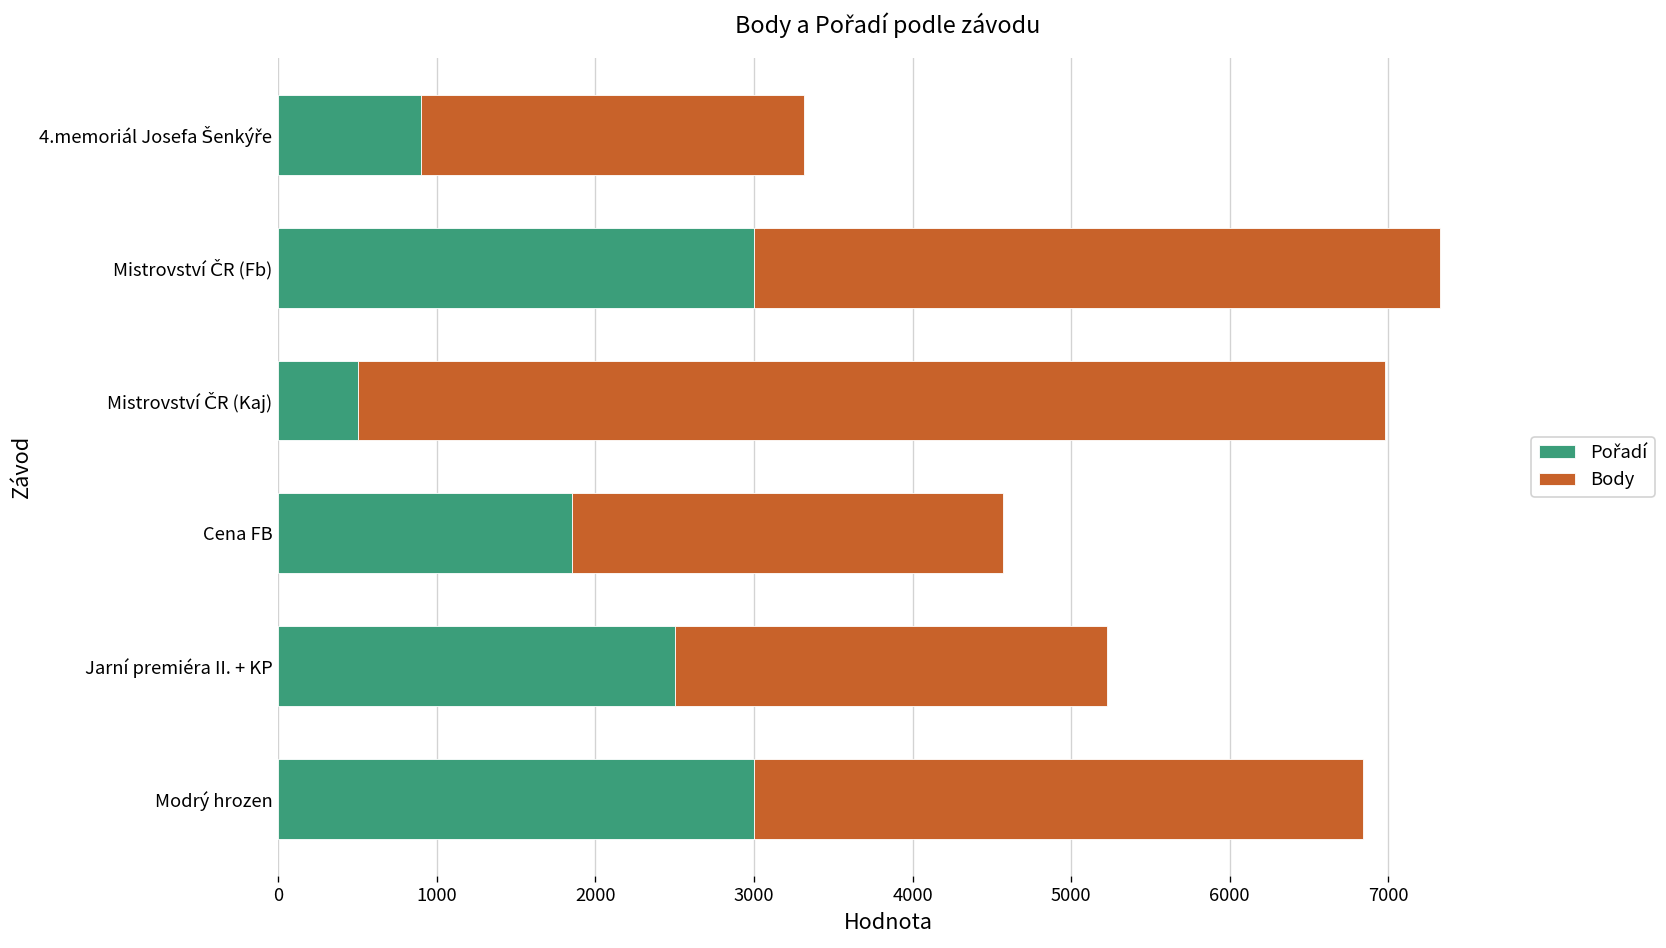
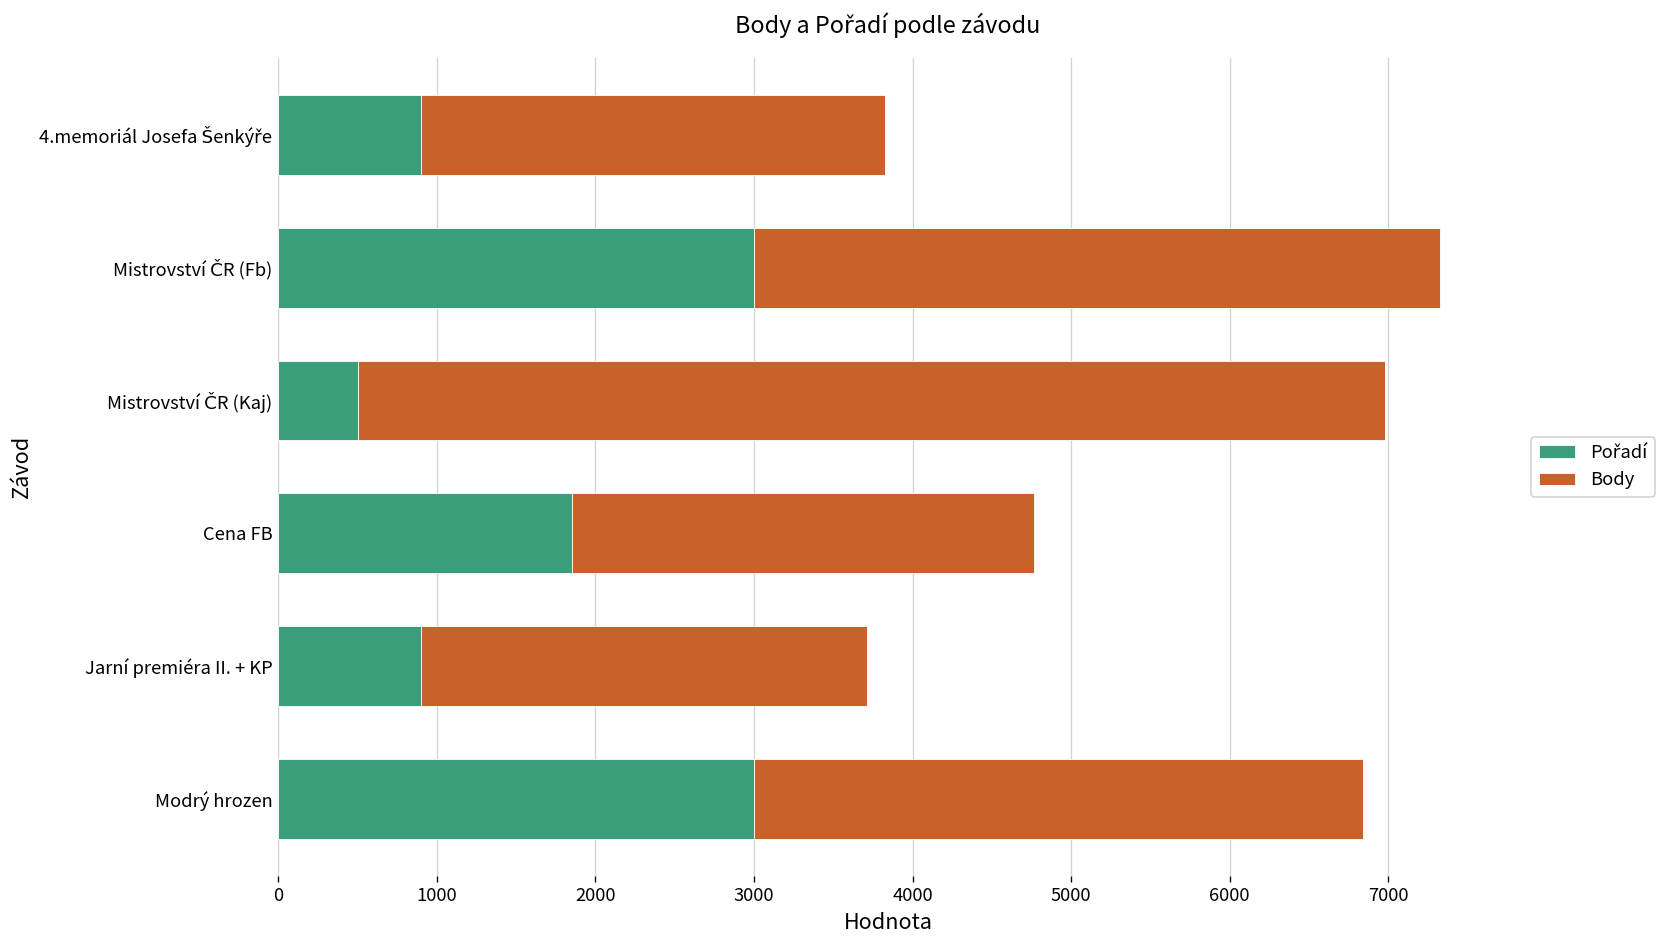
Body, 4.memoriál Josefa Šenkýře: 2420 -> 2930
Body, Cena FB: 2720 -> 2920
Pořadí, Jarní premiéra II. + KP: 2500 -> 900
Body, Jarní premiéra II. + KP: 2730 -> 2810
